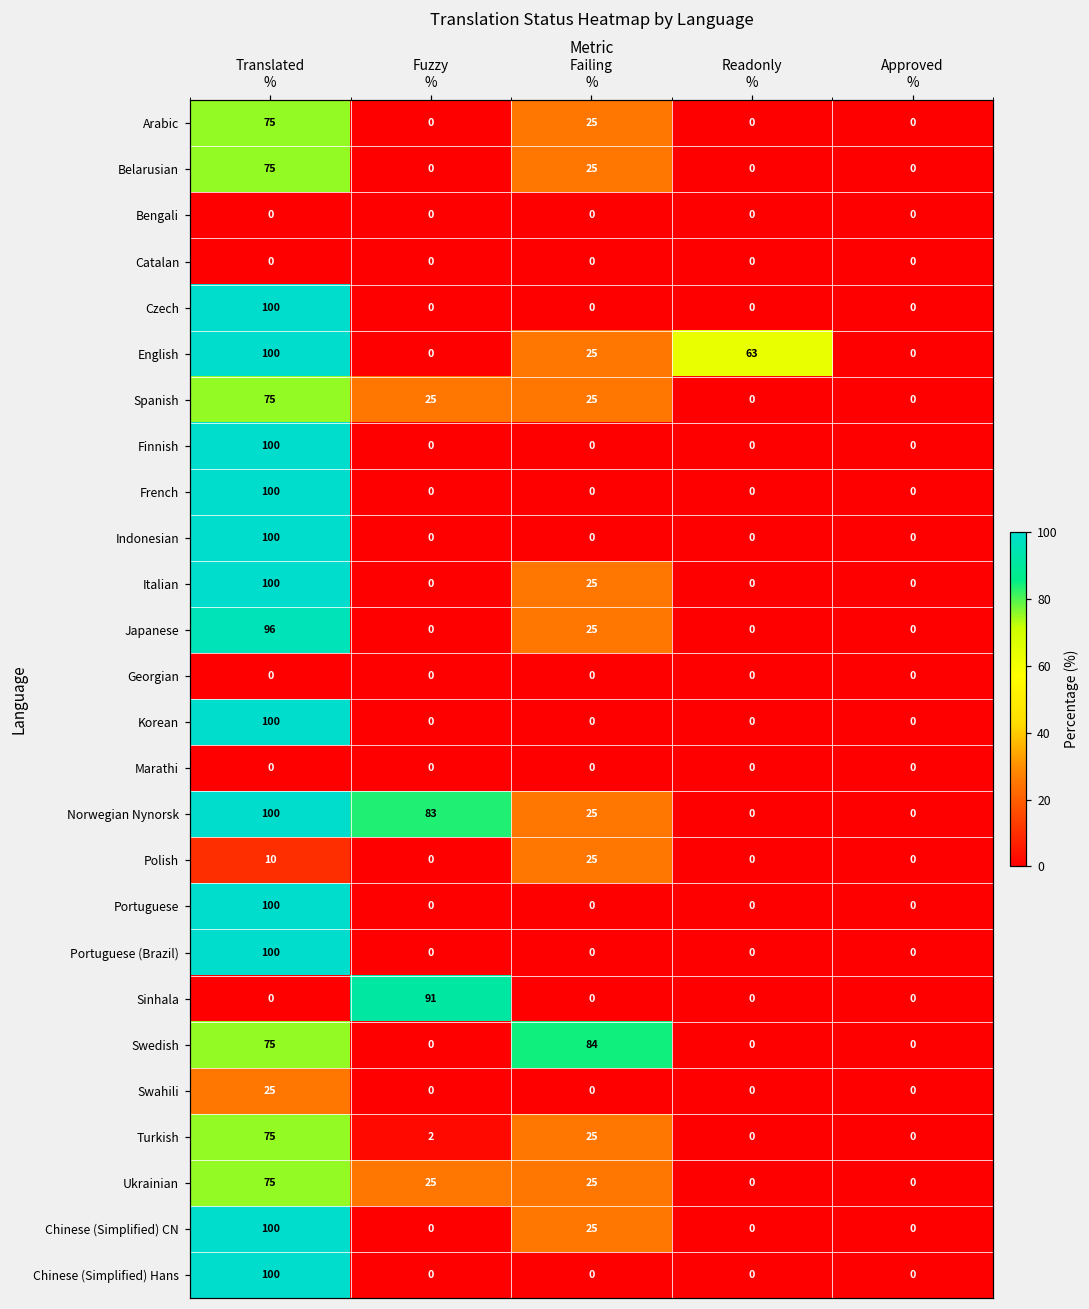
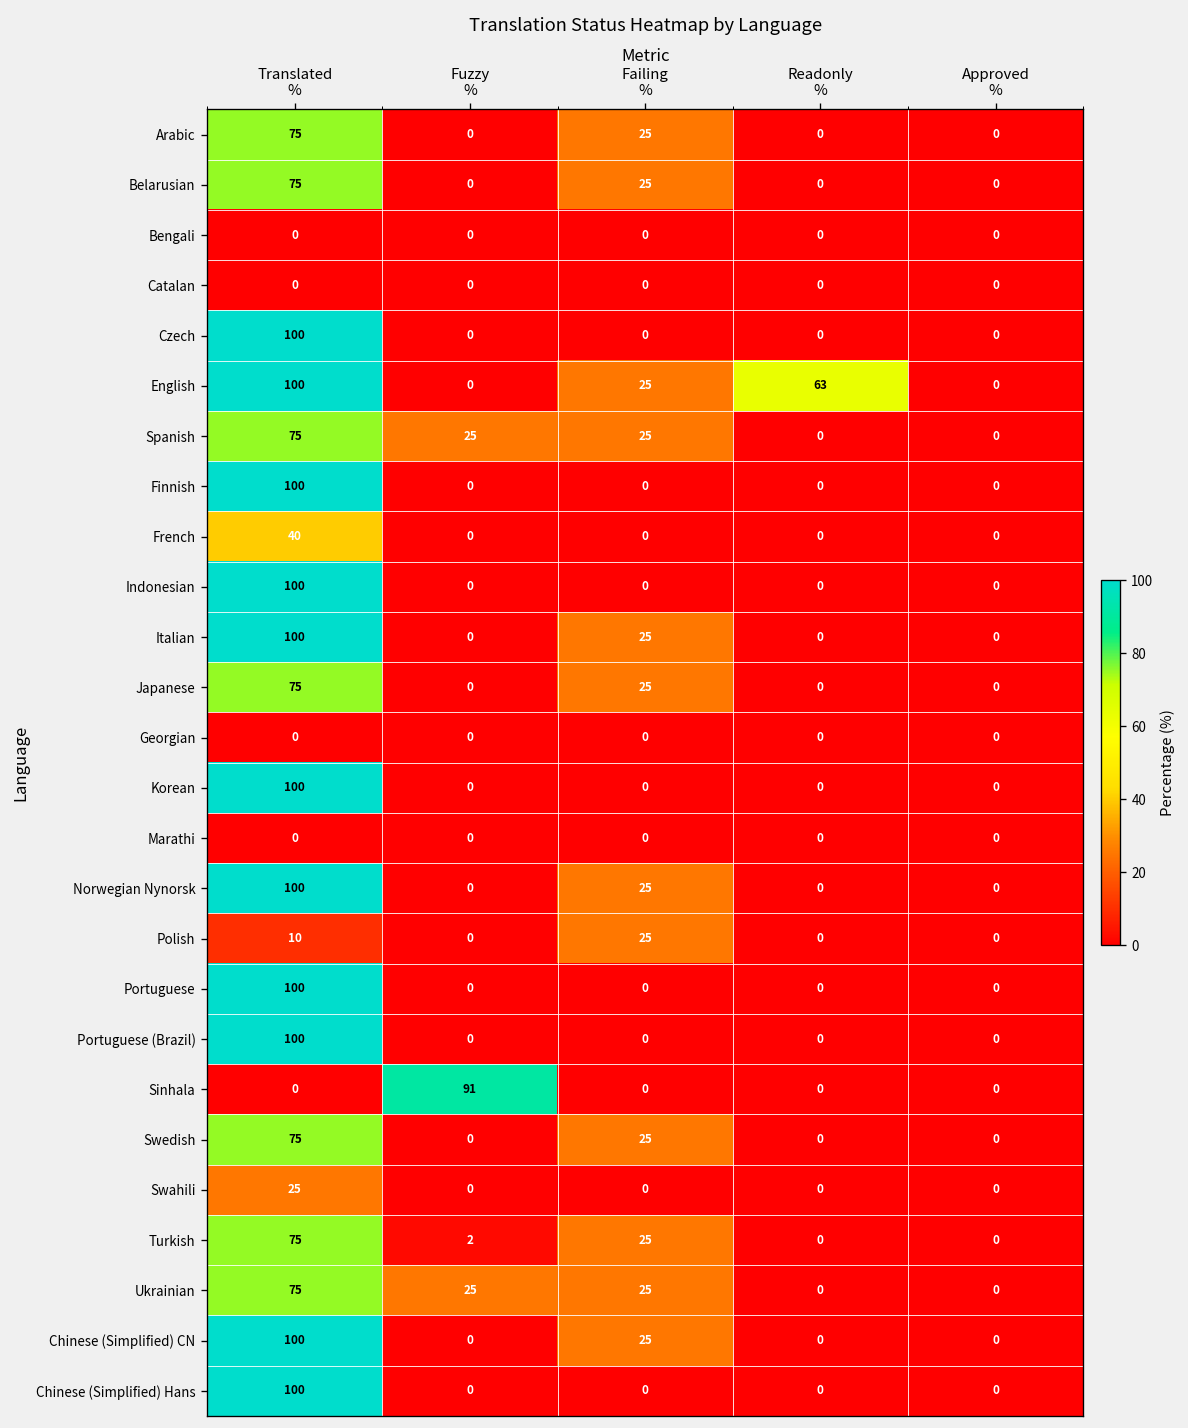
French, Translated %: 100 -> 40
Japanese, Translated %: 96 -> 75
Norwegian Nynorsk, Fuzzy %: 83 -> 0
Swedish, Failing %: 84 -> 25
